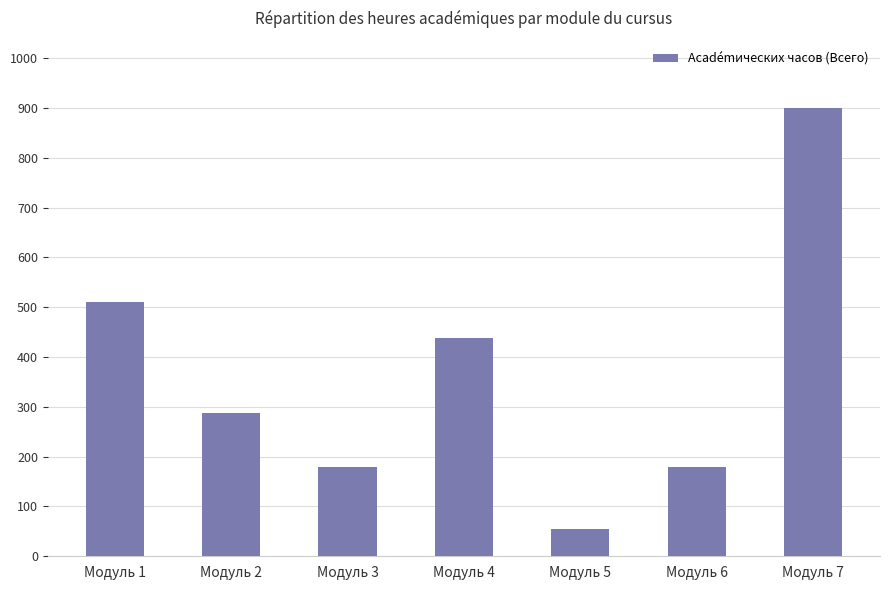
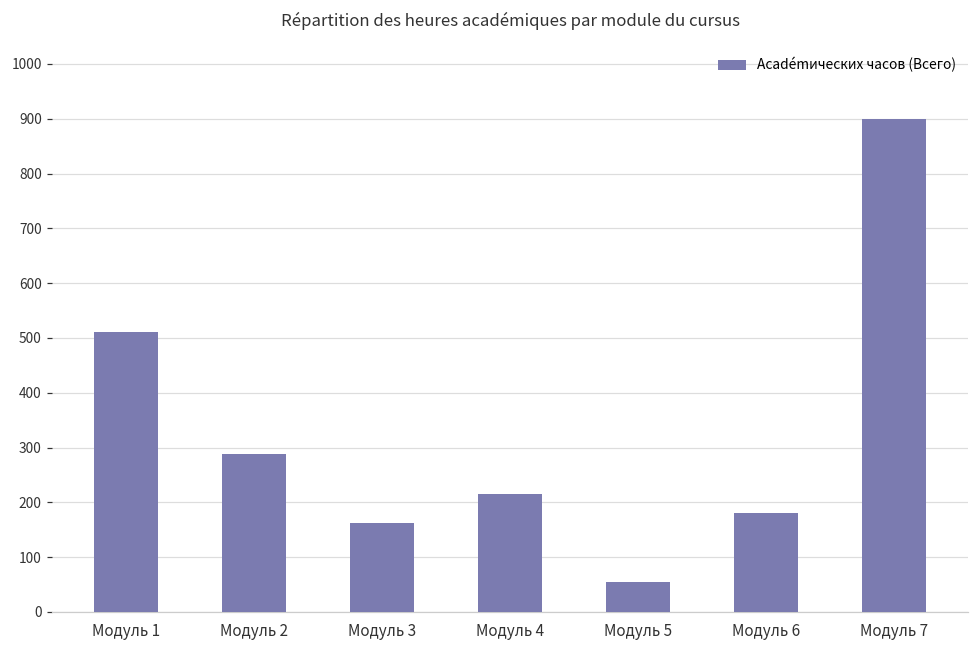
Модуль 3: 180 -> 160
Модуль 4: 440 -> 220
